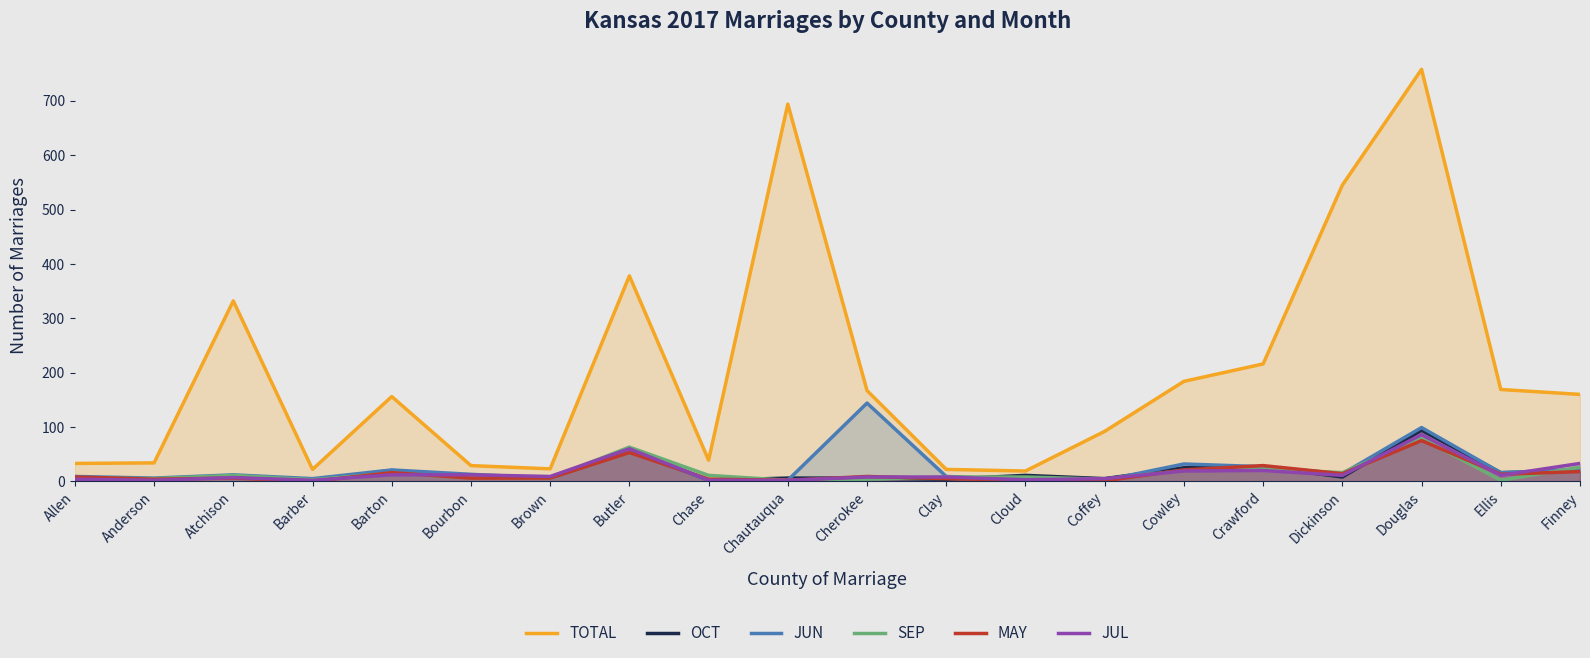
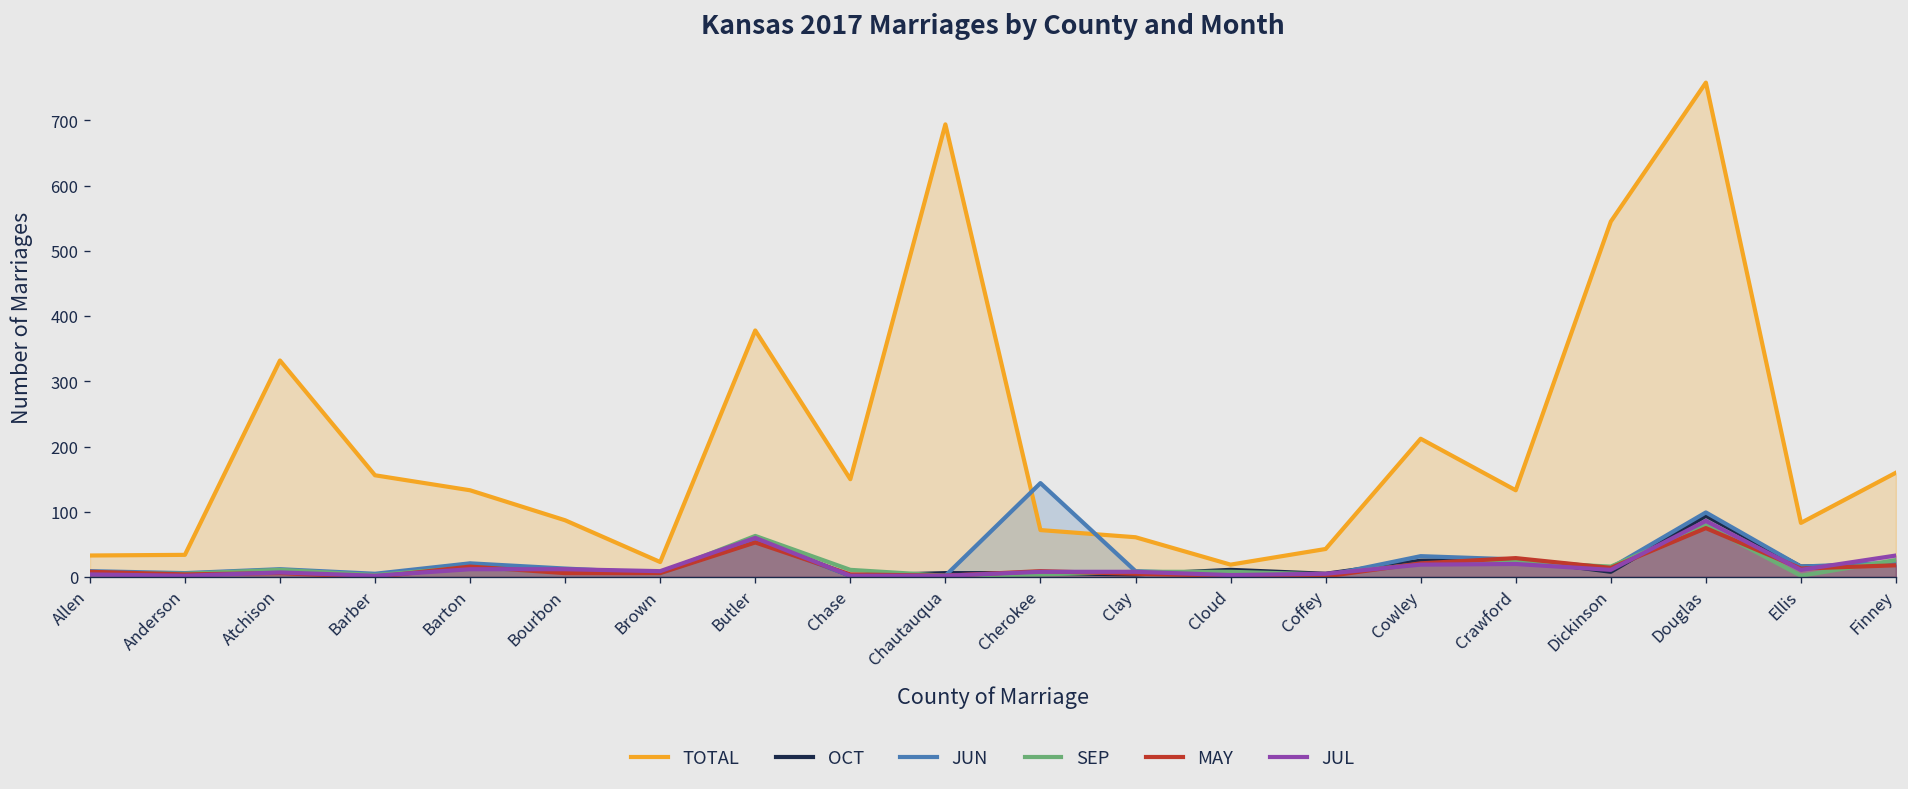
TOTAL, Barber: 20 -> 160
TOTAL, Barton: 160 -> 130
TOTAL, Bourbon: 30 -> 90
TOTAL, Chase: 40 -> 150
TOTAL, Cherokee: 170 -> 70
TOTAL, Clay: 20 -> 60
TOTAL, Coffey: 90 -> 40
TOTAL, Cowley: 180 -> 210
TOTAL, Crawford: 220 -> 130
TOTAL, Ellis: 170 -> 80
